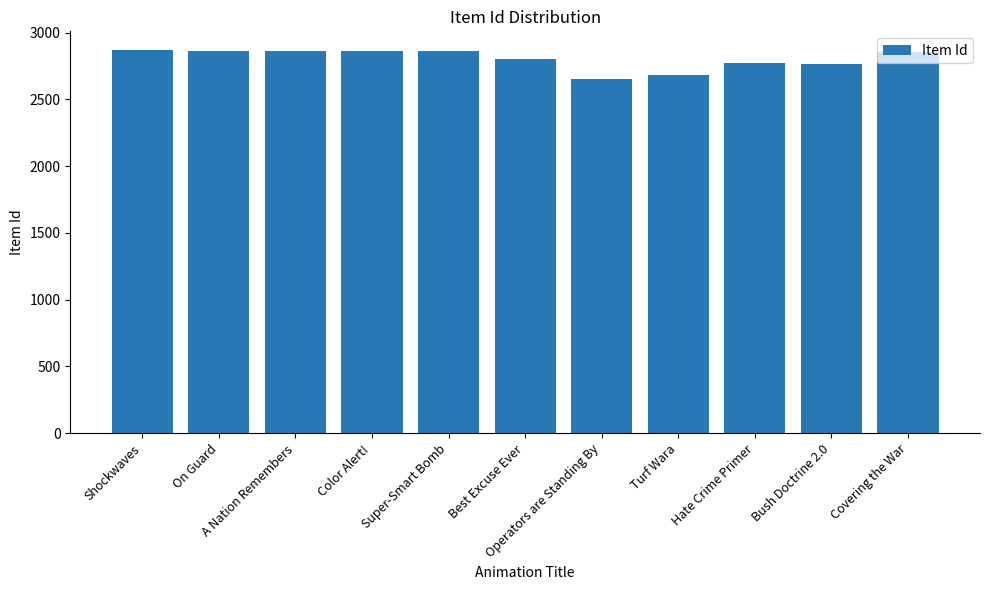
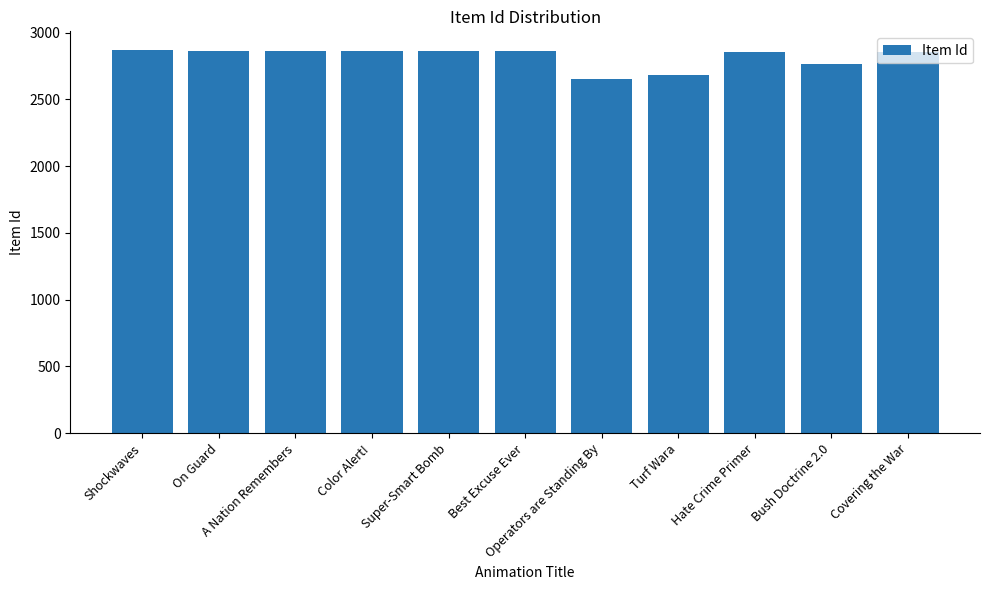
Best Excuse Ever: 2800 -> 2860
Hate Crime Primer: 2770 -> 2860
